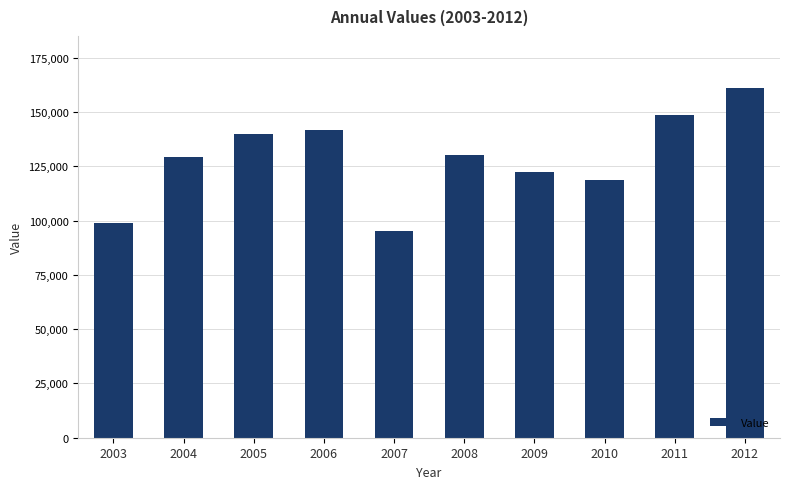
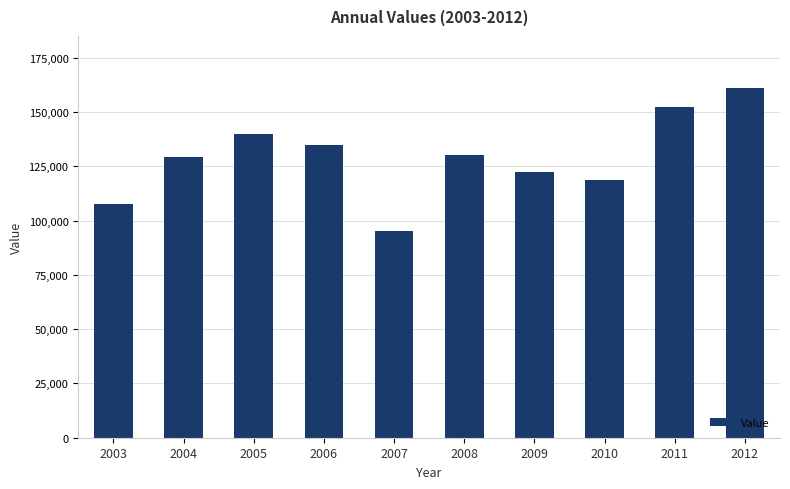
2003: 99,000 -> 107,000
2006: 142,000 -> 135,000
2011: 149,000 -> 152,000
